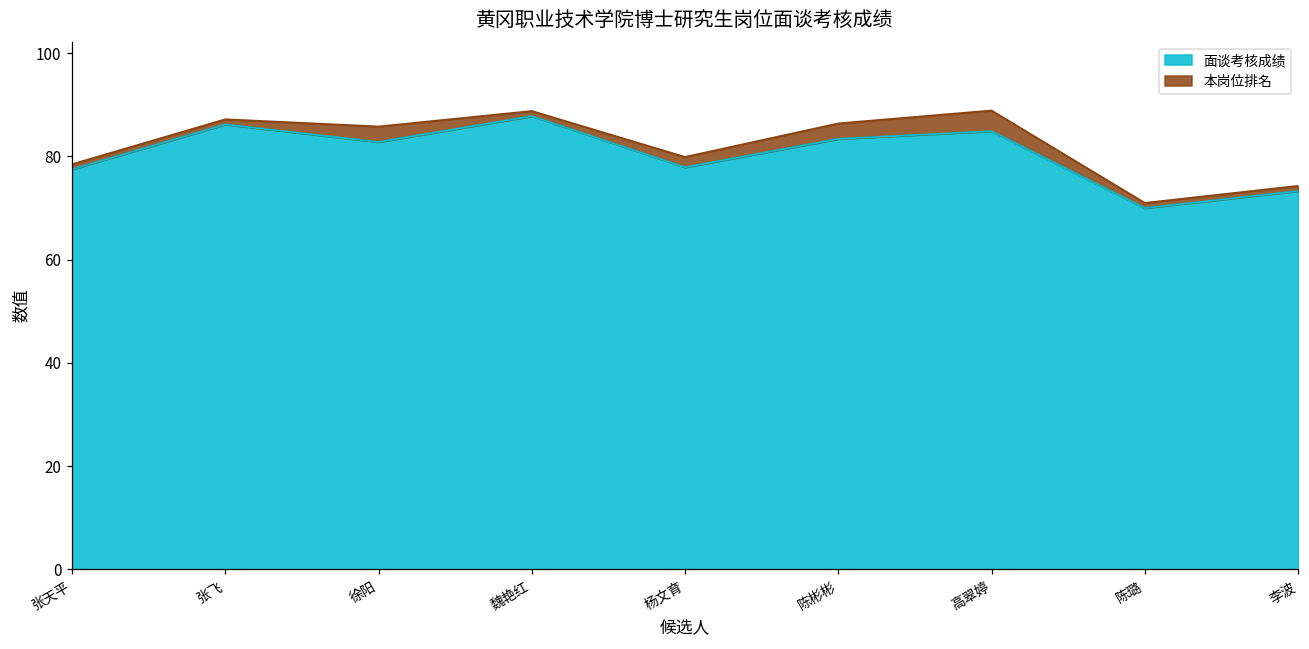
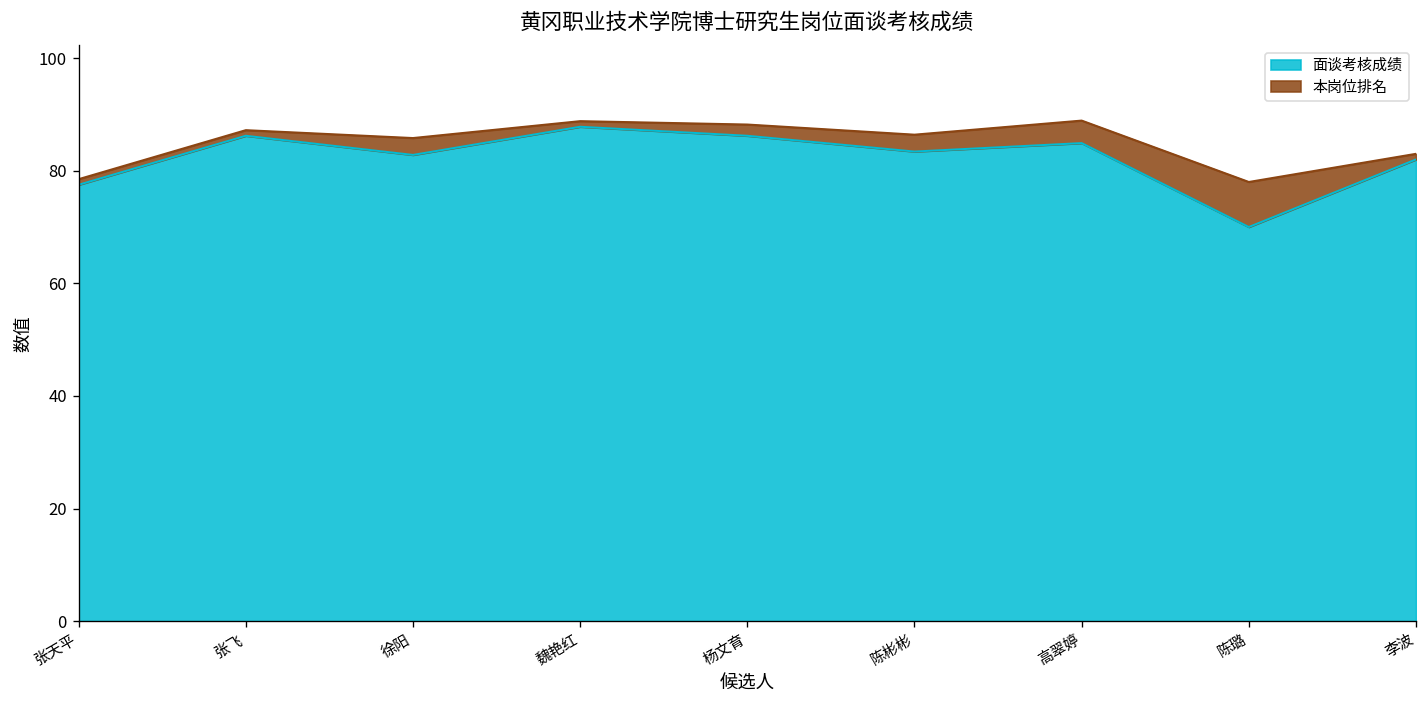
面谈考核成绩, 杨文育: 78 -> 86
本岗位排名, 陈璐: 1 -> 8
面谈考核成绩, 李波: 73 -> 82
